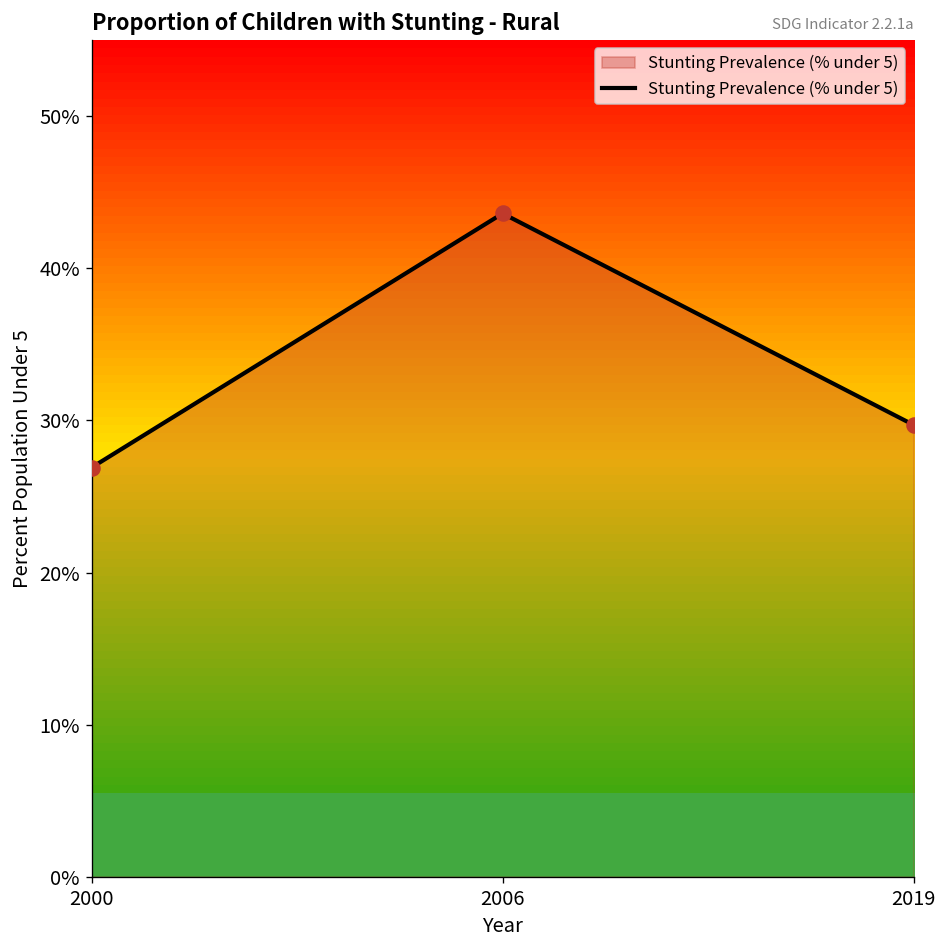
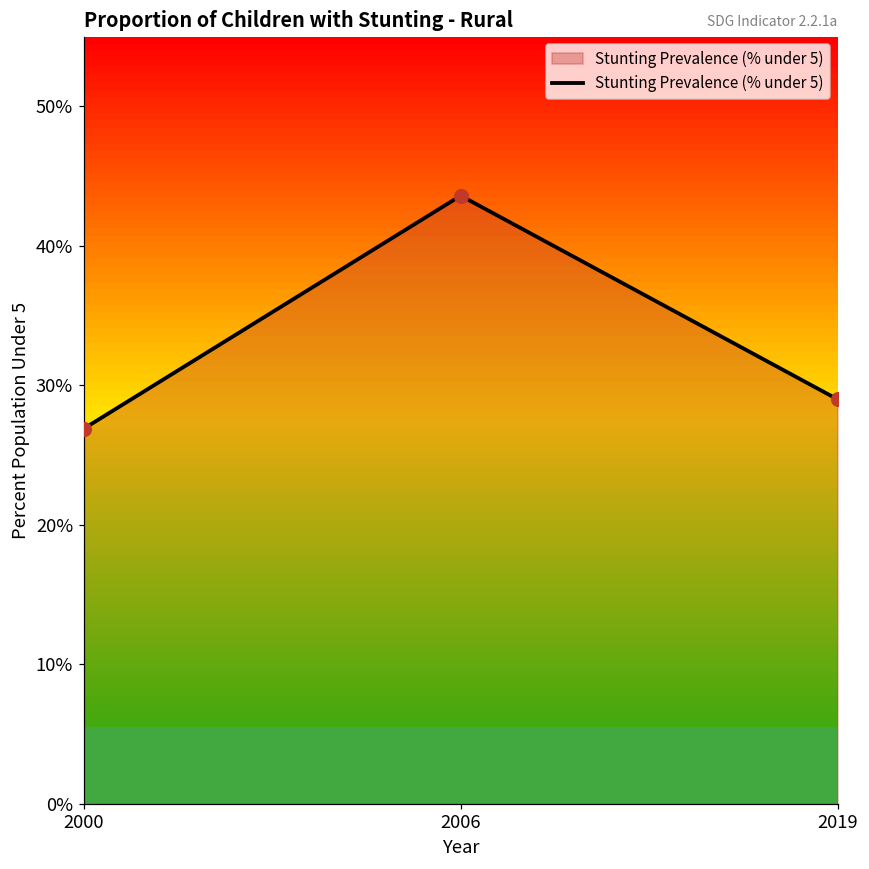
2019: 29.7% -> 29.0%
